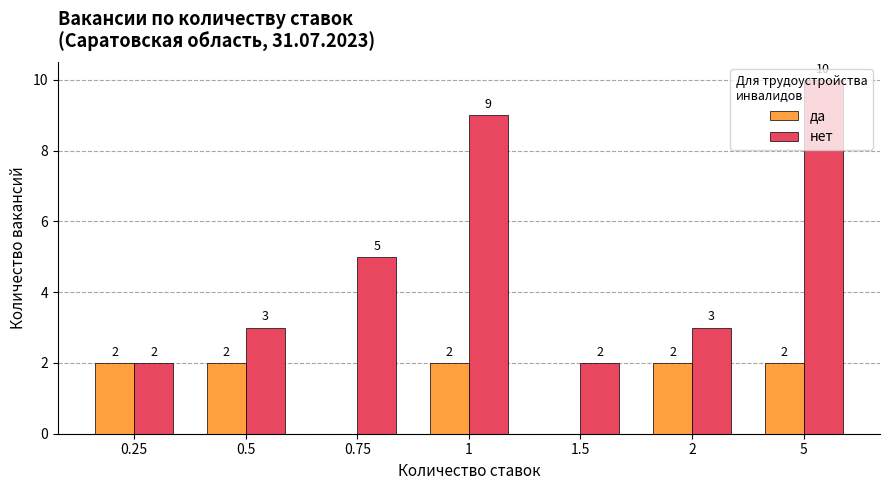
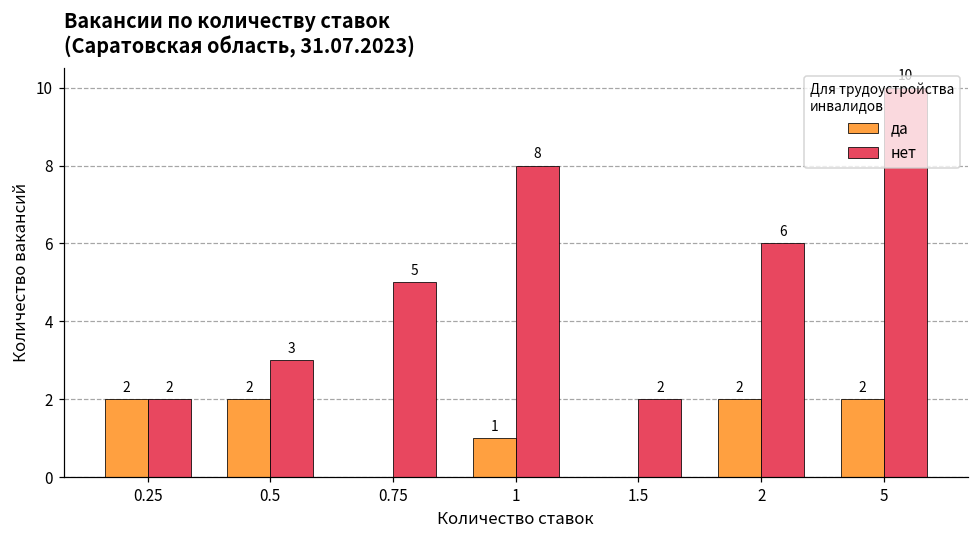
да, 1: 2 -> 1
нет, 1: 9 -> 8
нет, 2: 3 -> 6
